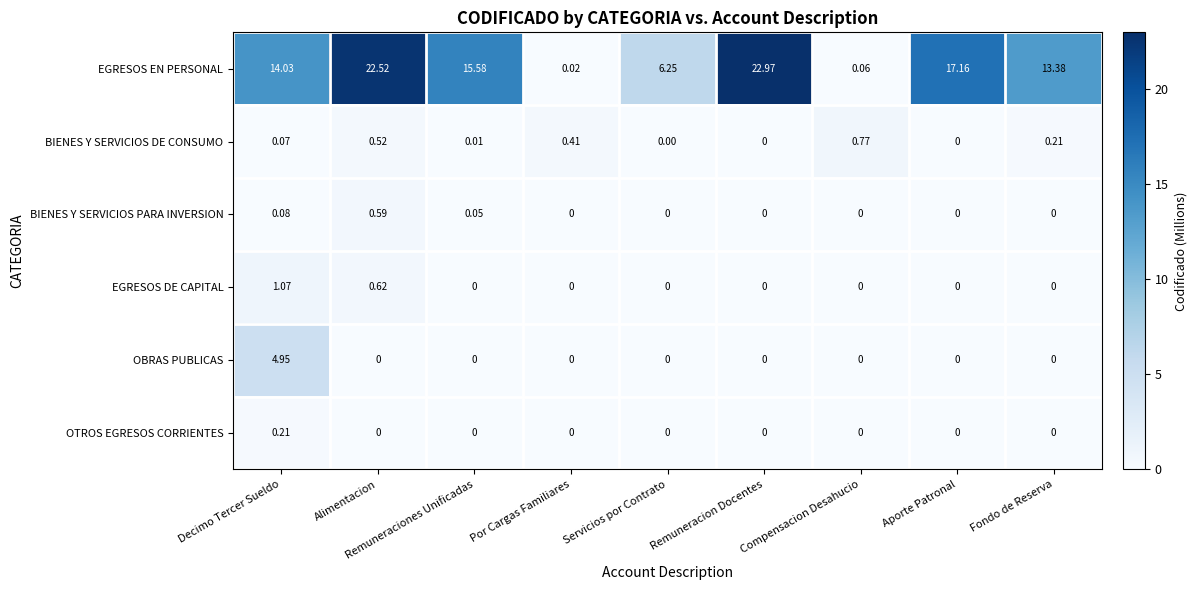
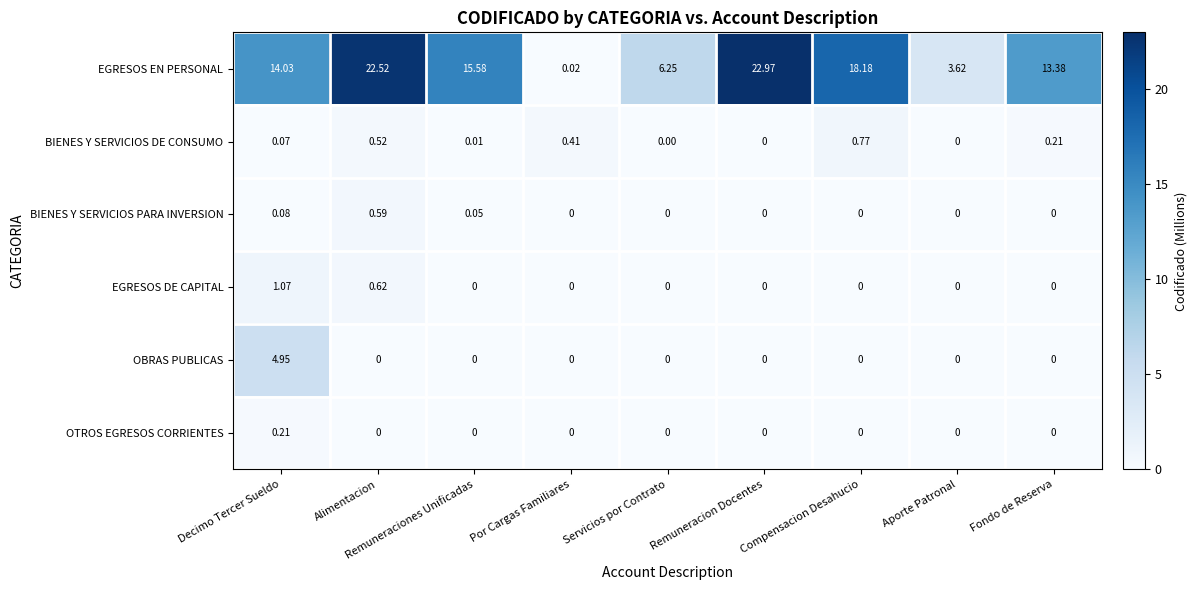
EGRESOS EN PERSONAL, Compensacion Desahucio: 0.06 -> 18.18
EGRESOS EN PERSONAL, Aporte Patronal: 17.16 -> 3.62
